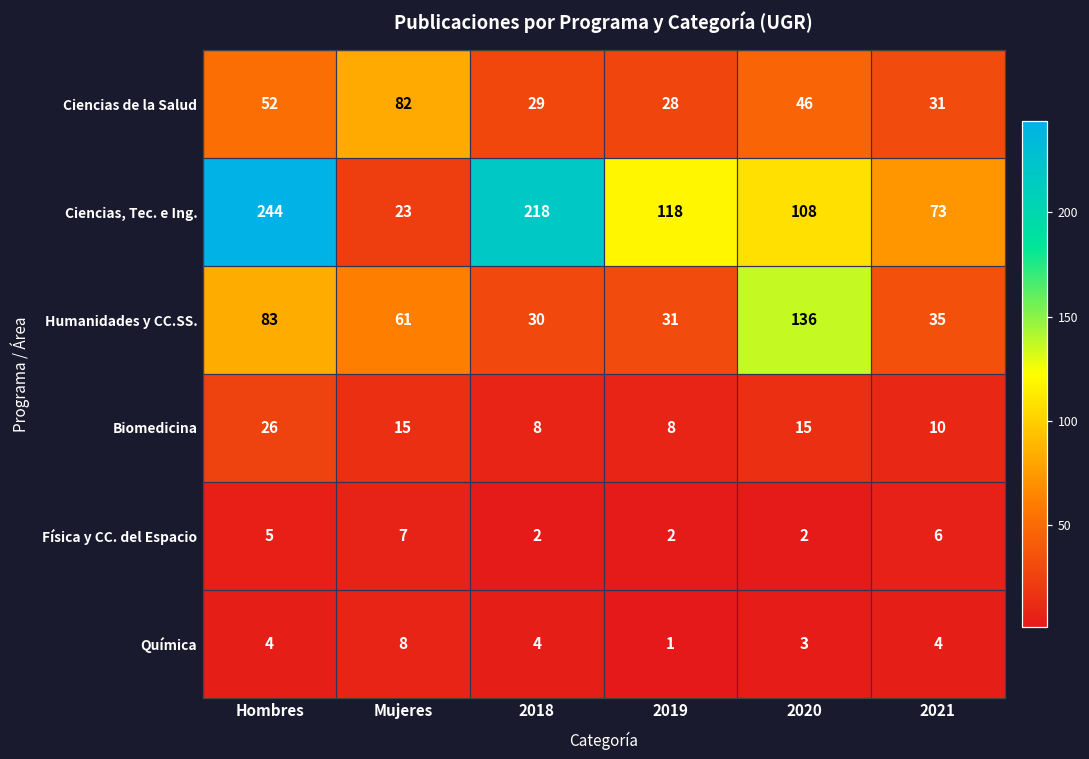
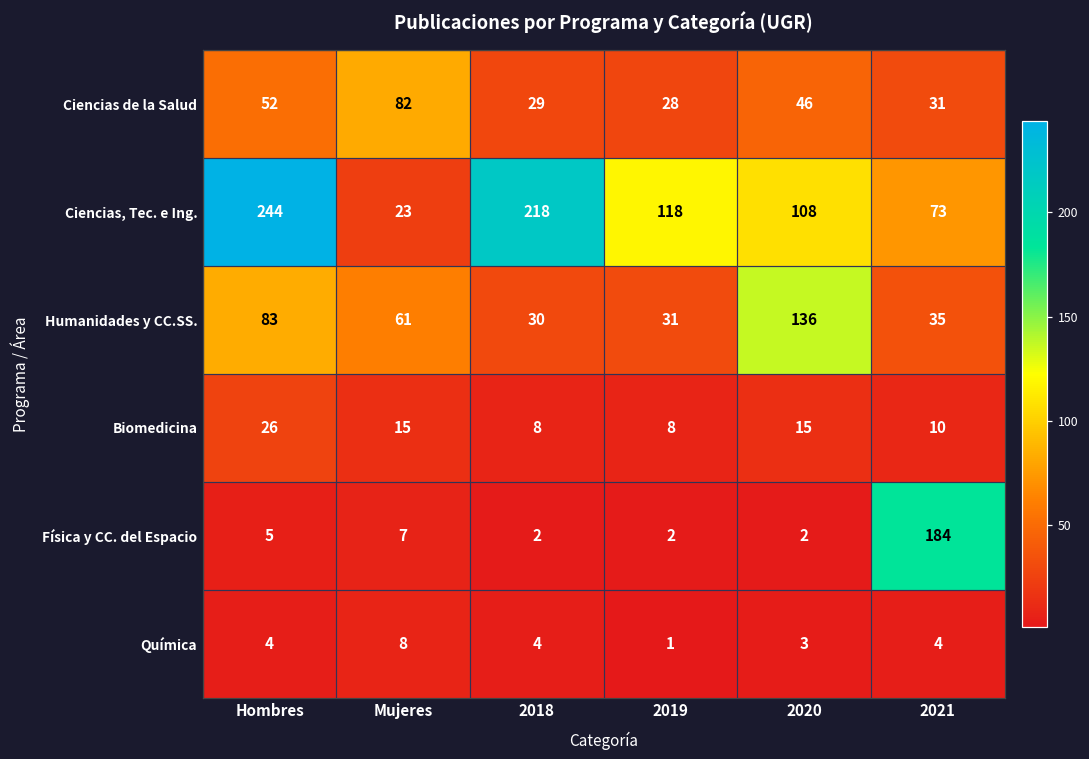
Física y CC. del Espacio, 2021: 6 -> 184
